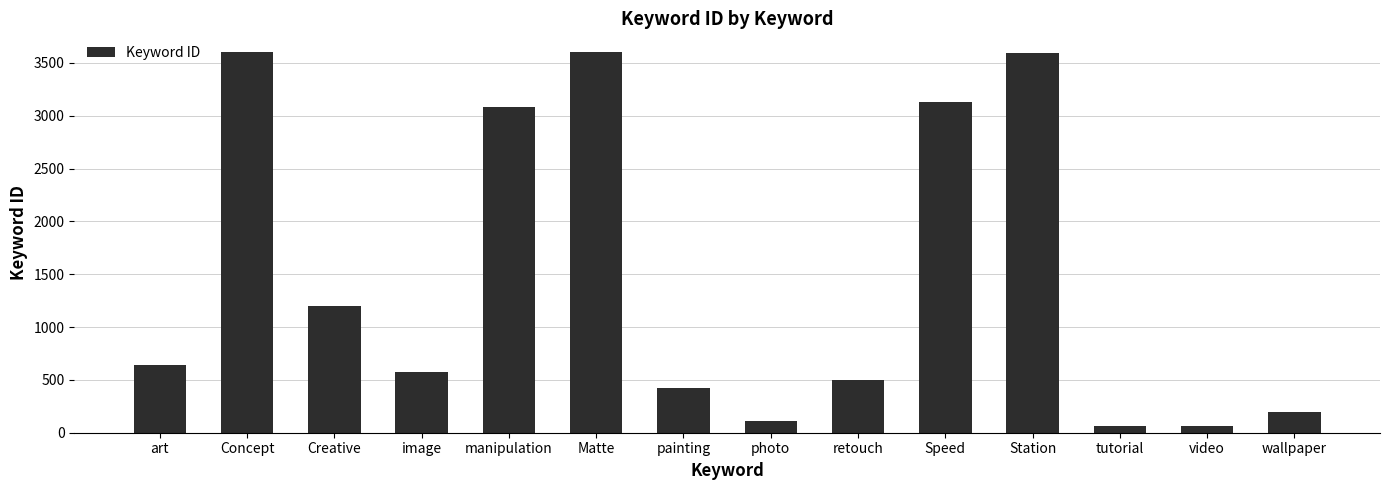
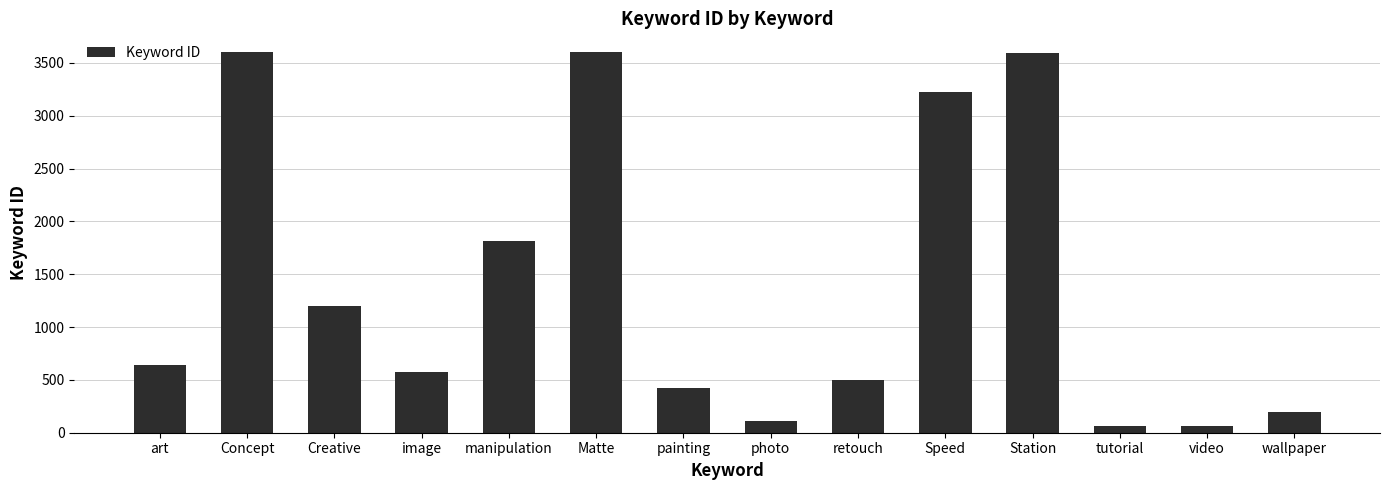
manipulation: 3080 -> 1820
Speed: 3130 -> 3220
